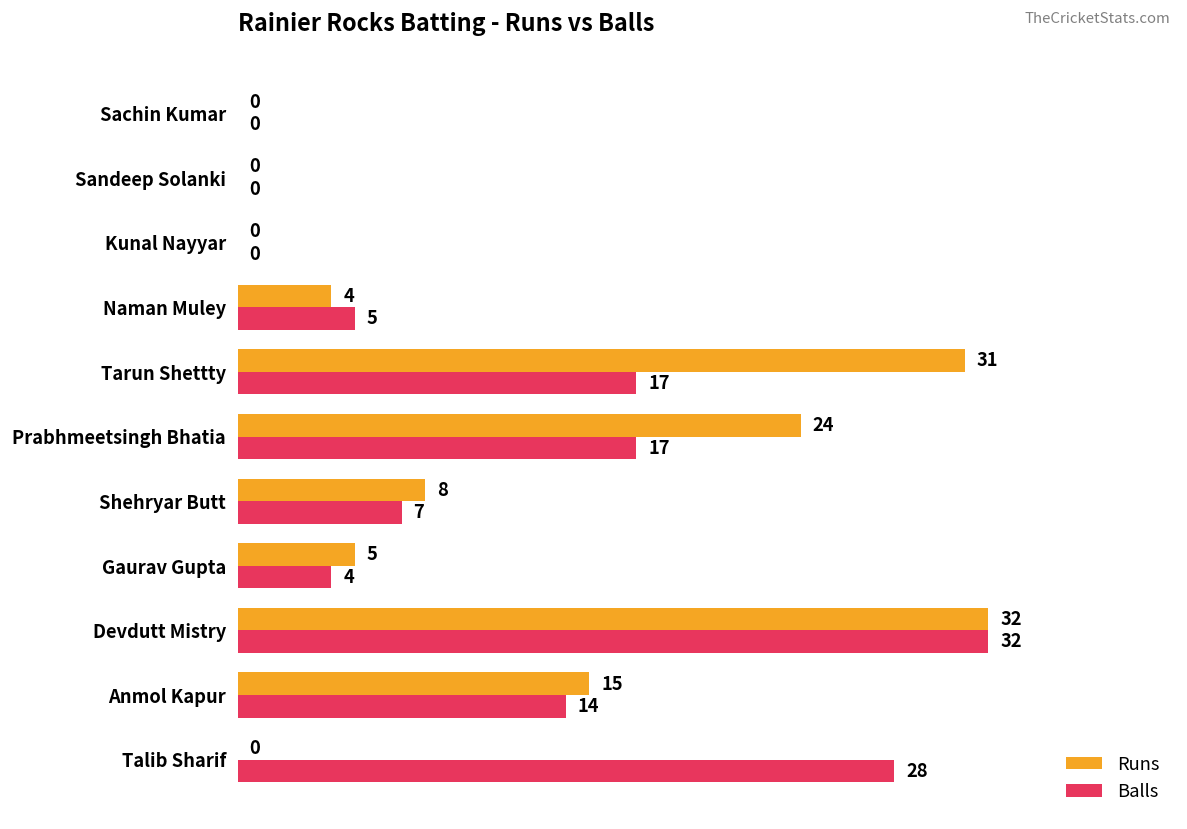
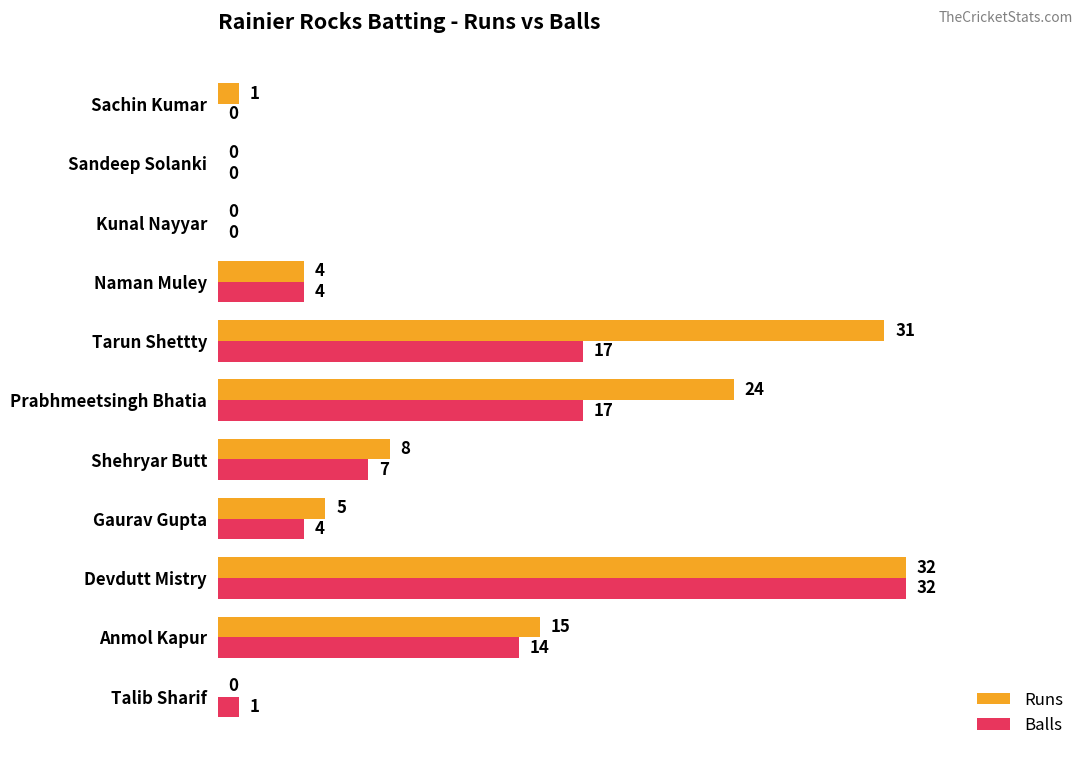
Runs, Sachin Kumar: 0 -> 1
Balls, Naman Muley: 5 -> 4
Balls, Talib Sharif: 28 -> 1
